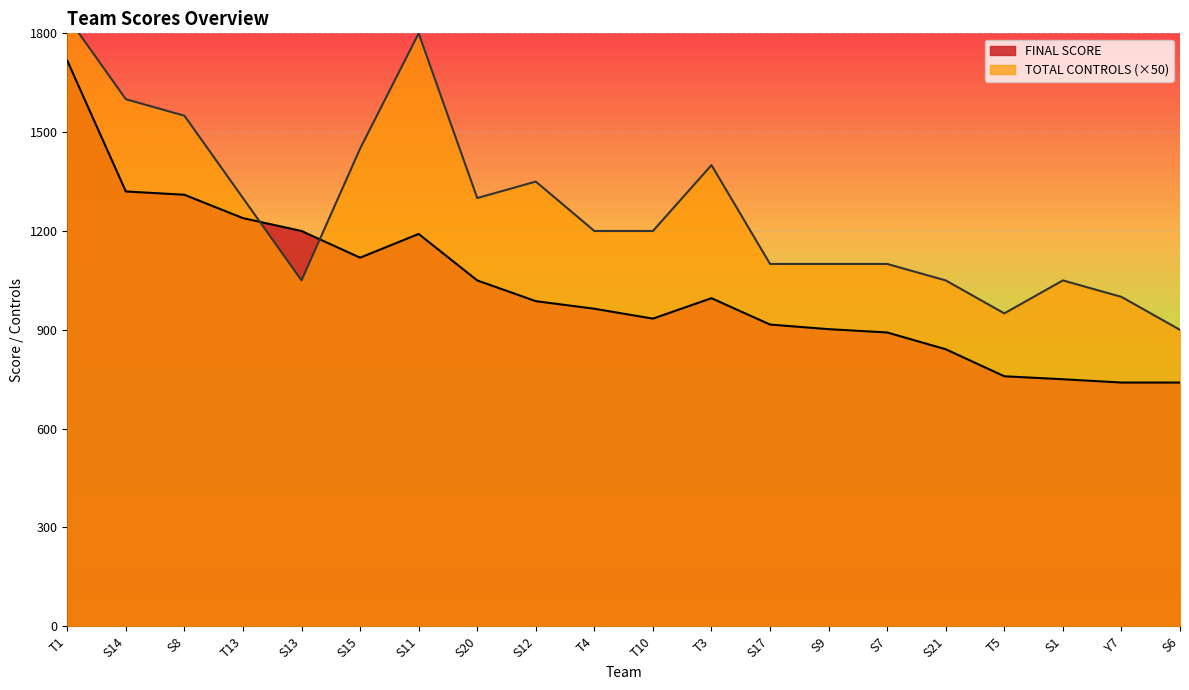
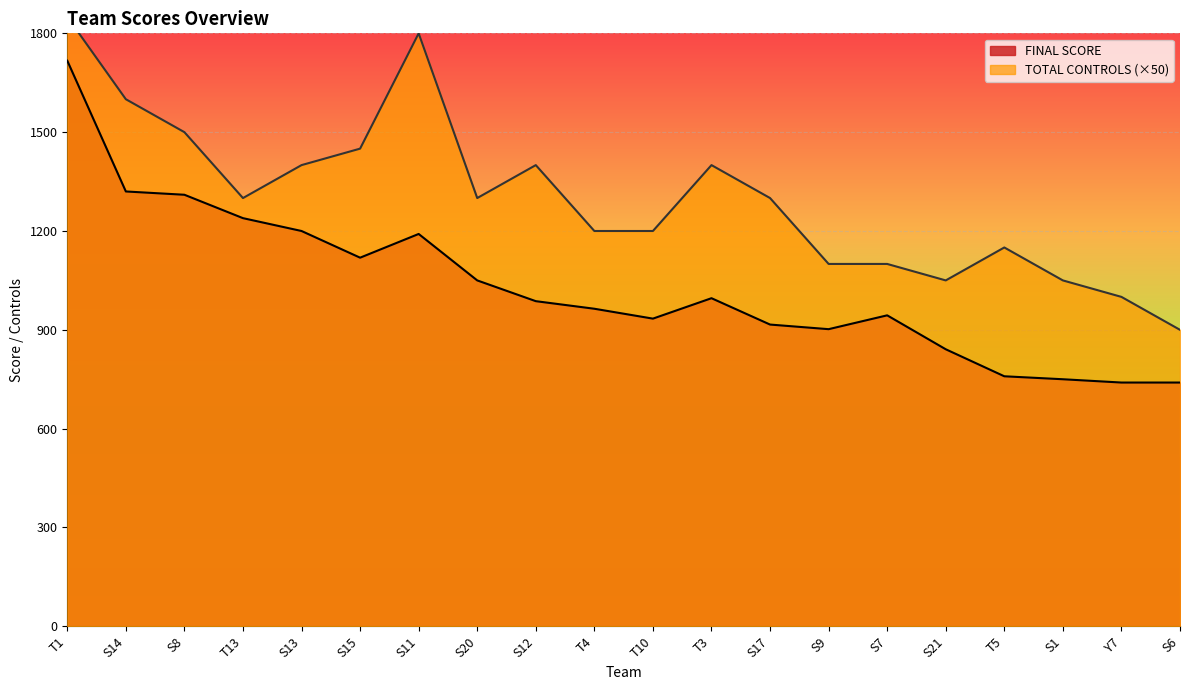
TOTAL CONTROLS (×50), S8: 1550 -> 1500
TOTAL CONTROLS (×50), S13: 1050 -> 1400
TOTAL CONTROLS (×50), S12: 1350 -> 1400
TOTAL CONTROLS (×50), S17: 1100 -> 1300
FINAL SCORE, S7: 890 -> 940
TOTAL CONTROLS (×50), T5: 950 -> 1150
